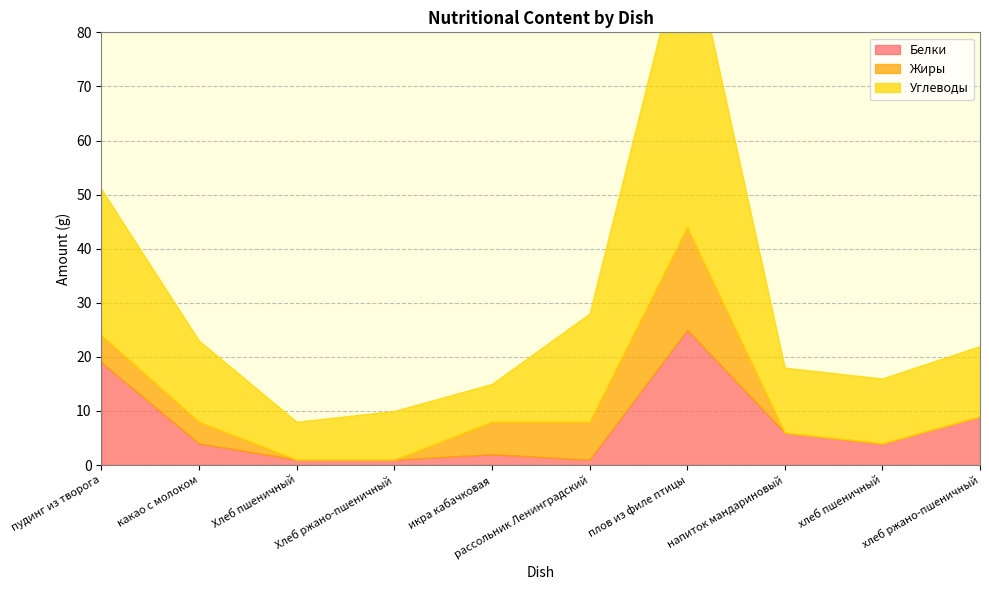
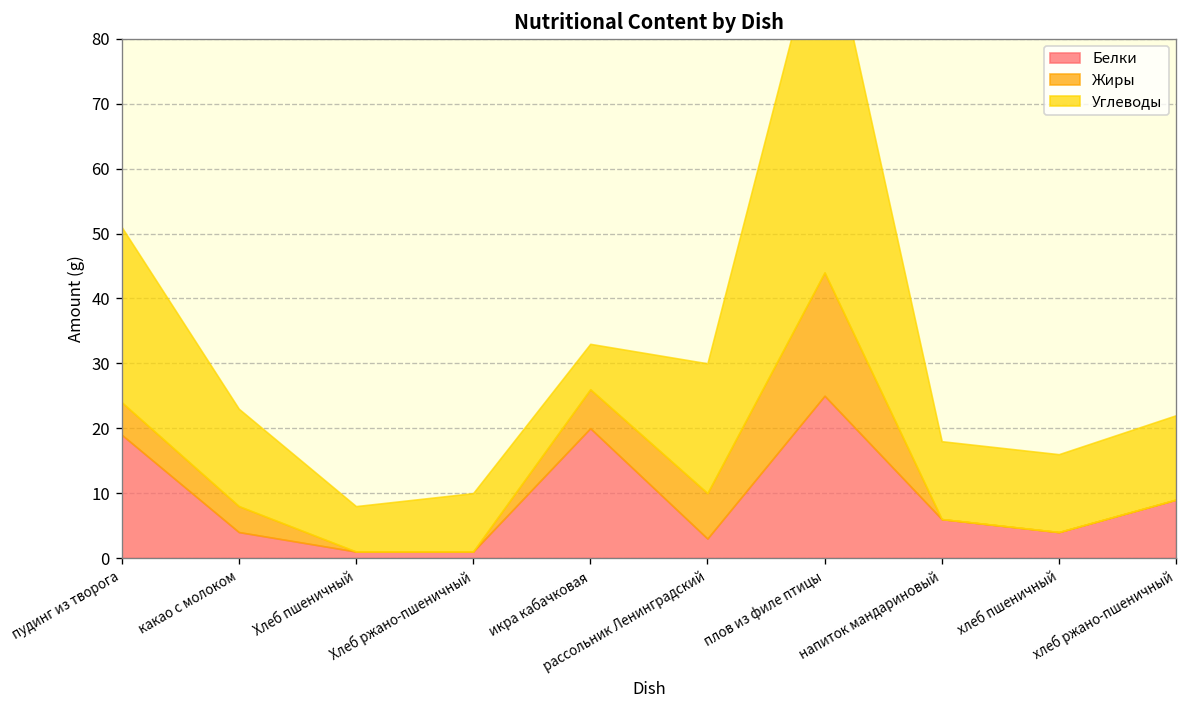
Белки, икра кабачковая: 2 -> 20
Белки, рассольник Ленинградский: 1 -> 3
